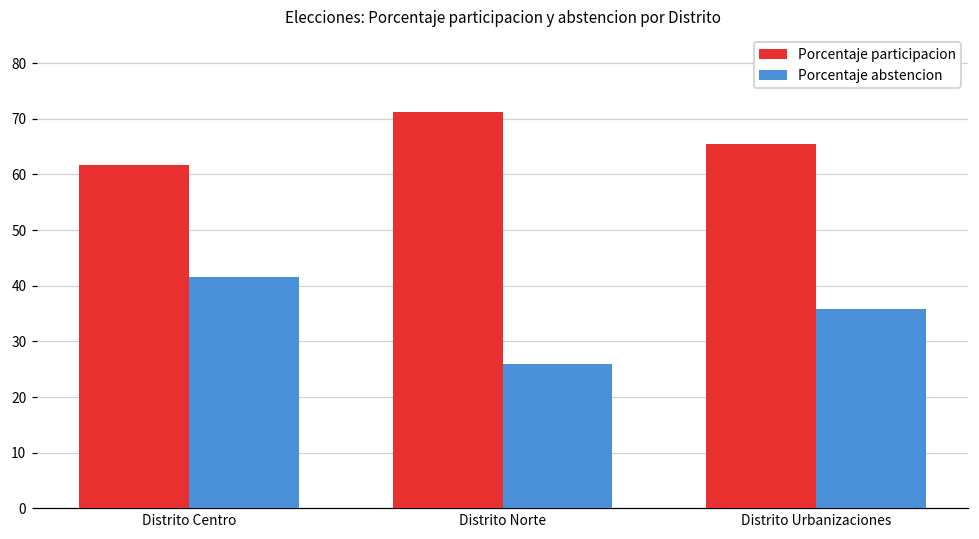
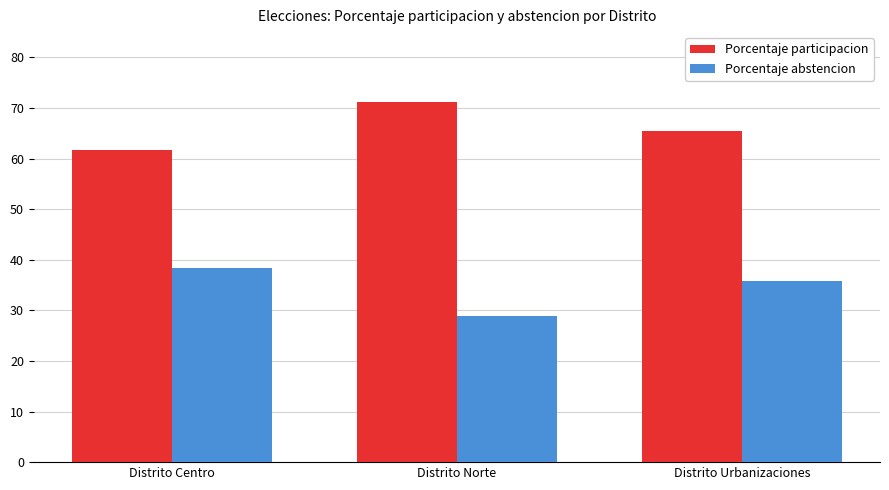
Porcentaje abstencion, Distrito Centro: 42 -> 38
Porcentaje abstencion, Distrito Norte: 26 -> 29
